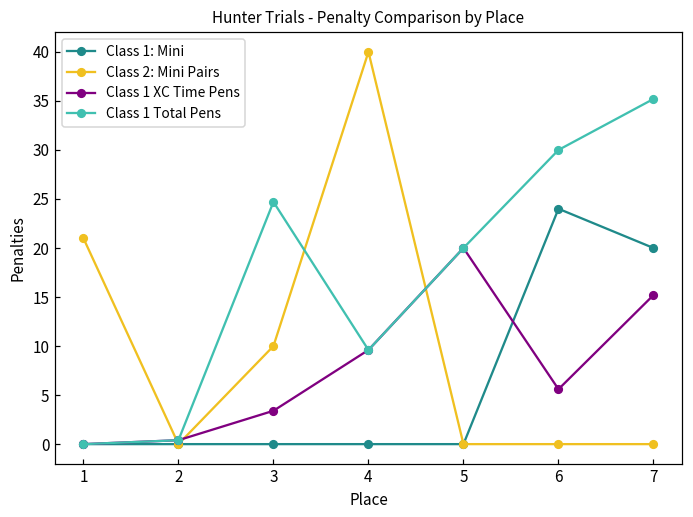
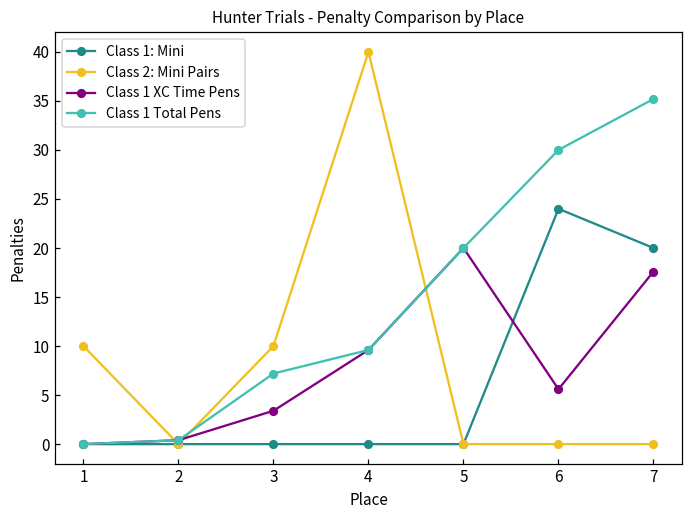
Class 2: Mini Pairs, 1: 21 -> 10
Class 1 Total Pens, 3: 25 -> 7
Class 1 XC Time Pens, 7: 15 -> 18
